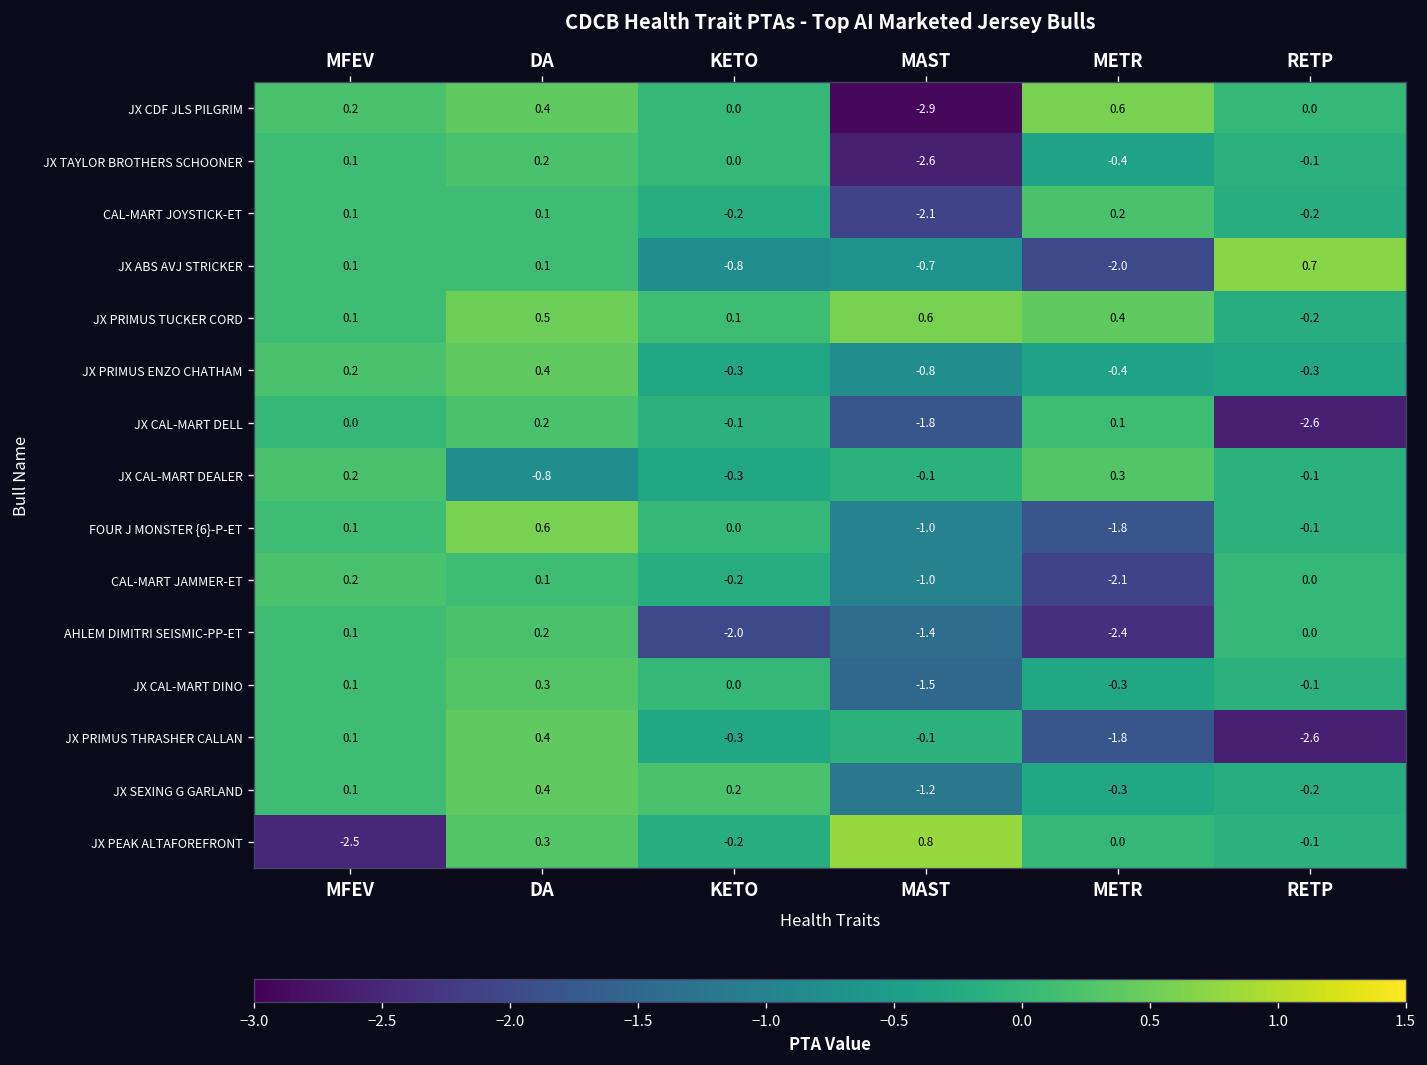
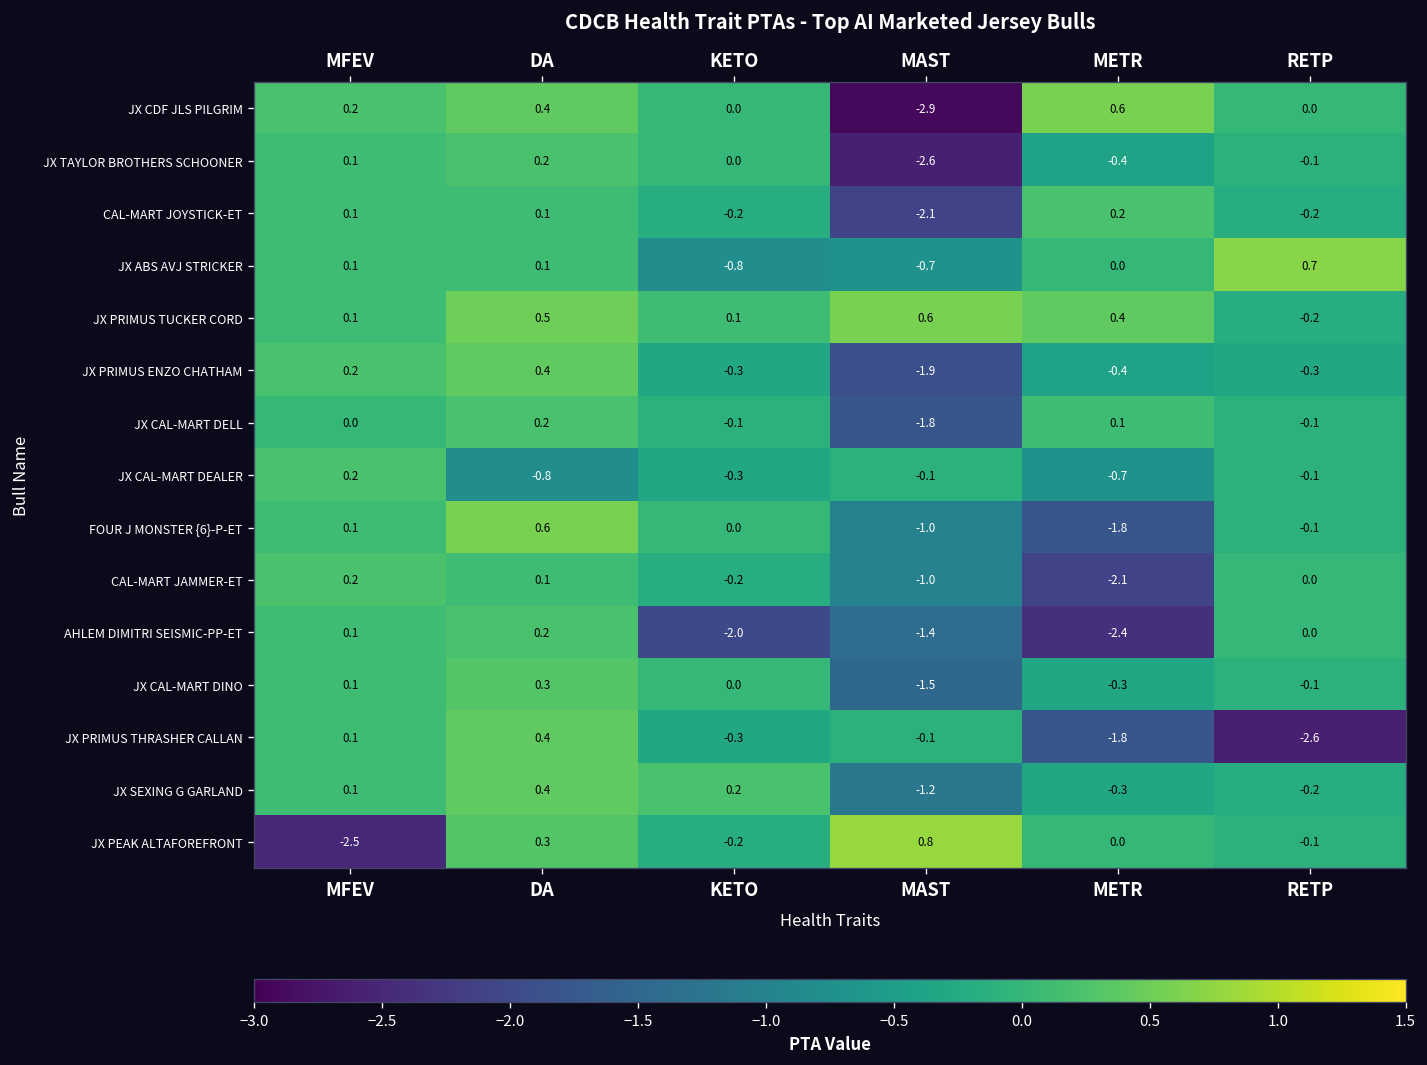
JX ABS AVJ STRICKER, METR: -2.0 -> 0.0
JX PRIMUS ENZO CHATHAM, MAST: -0.8 -> -1.9
JX CAL-MART DELL, RETP: -2.6 -> -0.1
JX CAL-MART DEALER, METR: 0.3 -> -0.7
